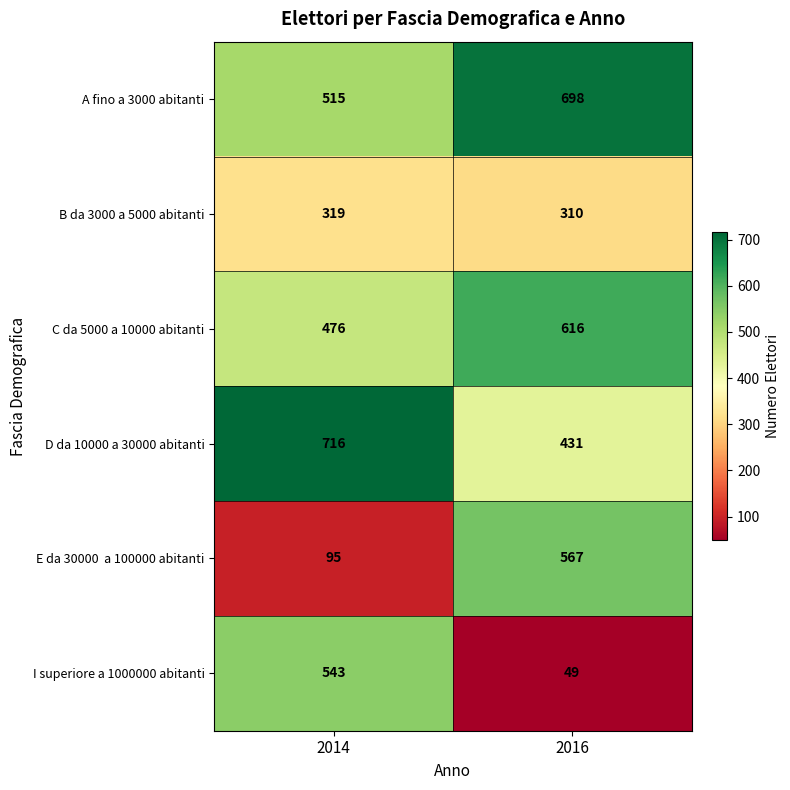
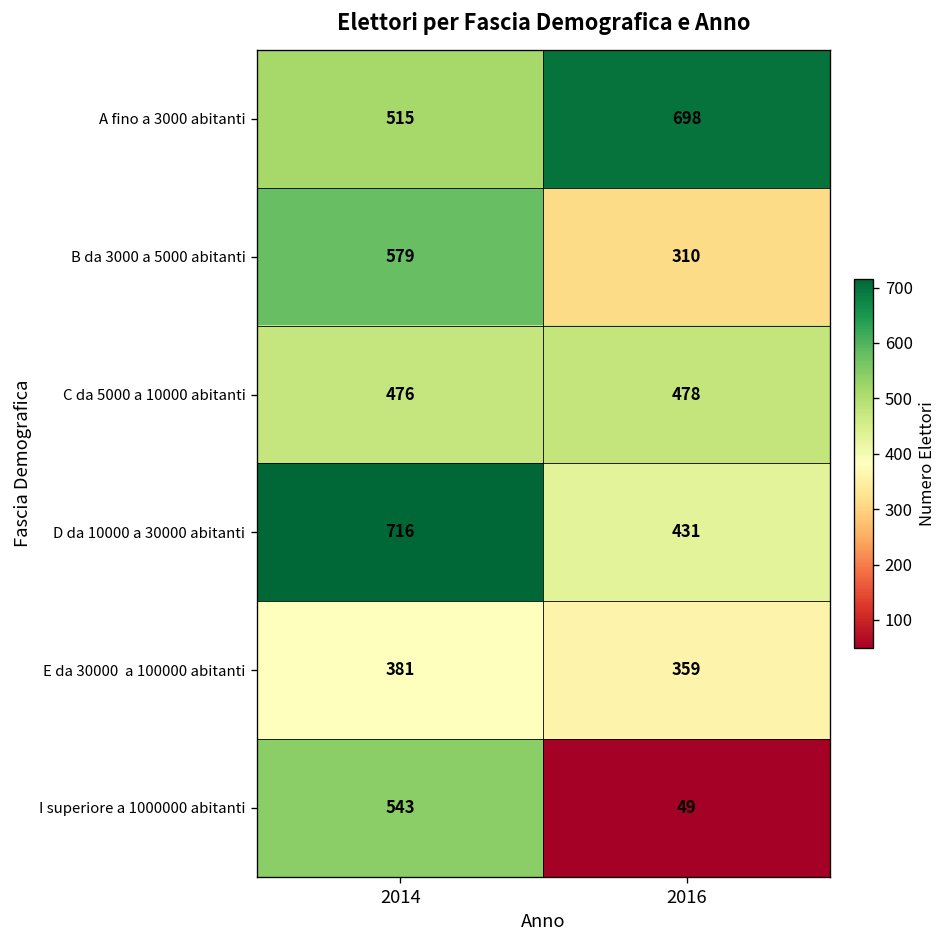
B da 3000 a 5000 abitanti, 2014: 319 -> 579
C da 5000 a 10000 abitanti, 2016: 616 -> 478
E da 30000 a 100000 abitanti, 2014: 95 -> 381
E da 30000 a 100000 abitanti, 2016: 567 -> 359
